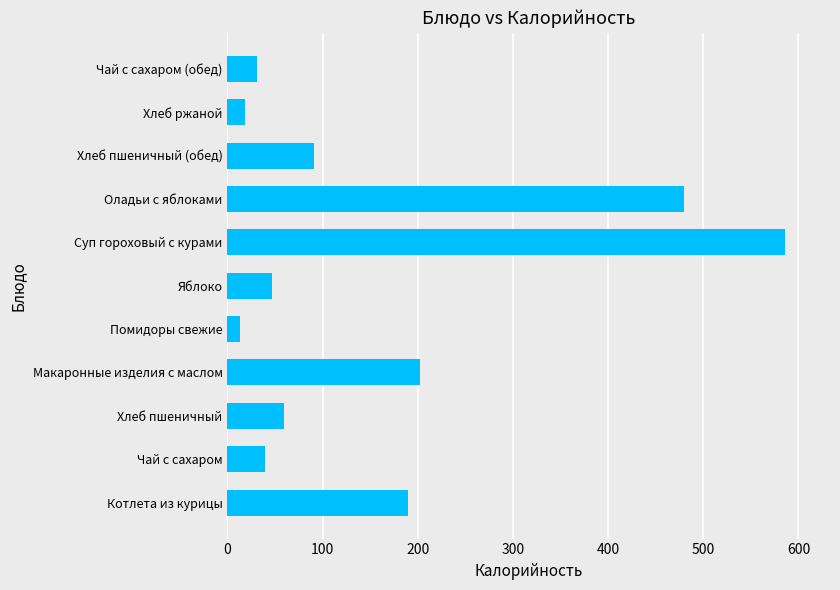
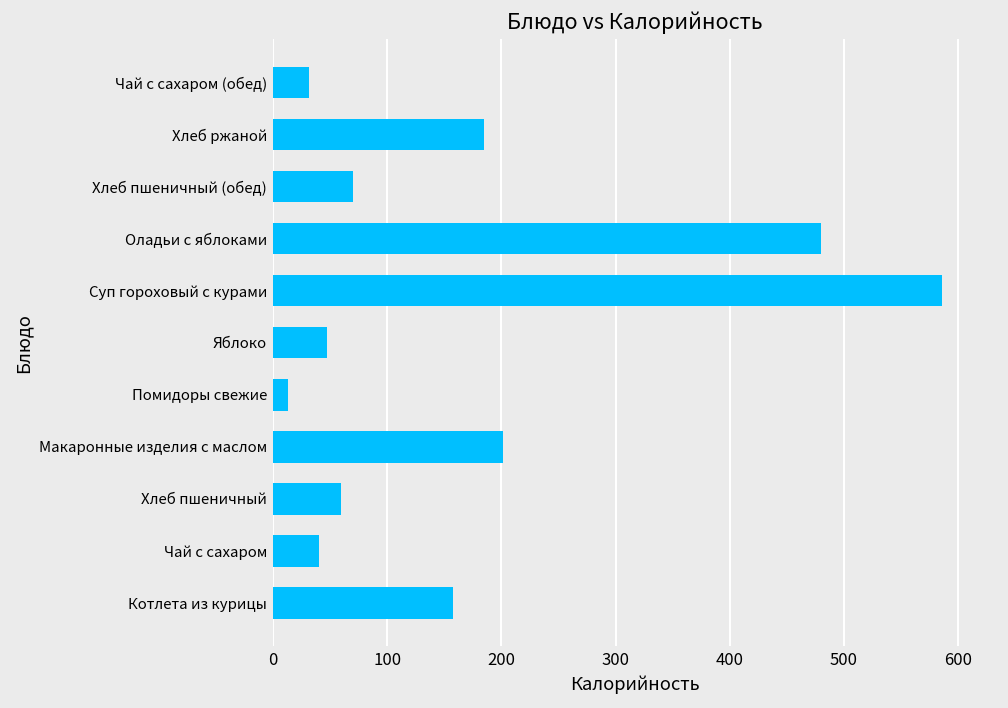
Хлеб ржаной: 20 -> 180
Хлеб пшеничный (обед): 90 -> 70
Котлета из курицы: 190 -> 160
